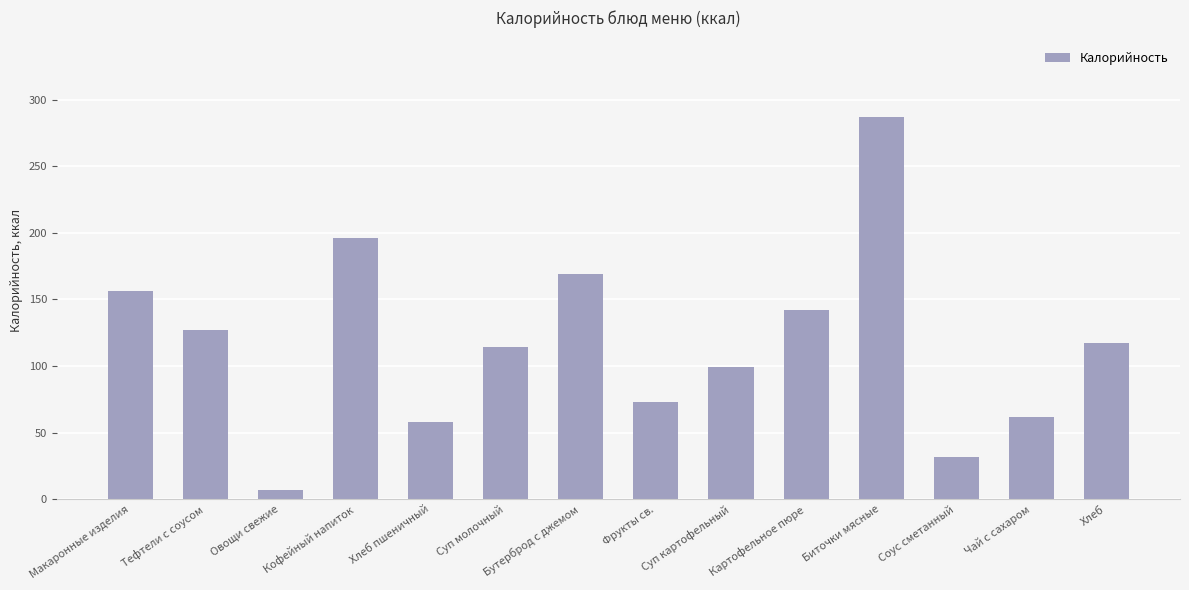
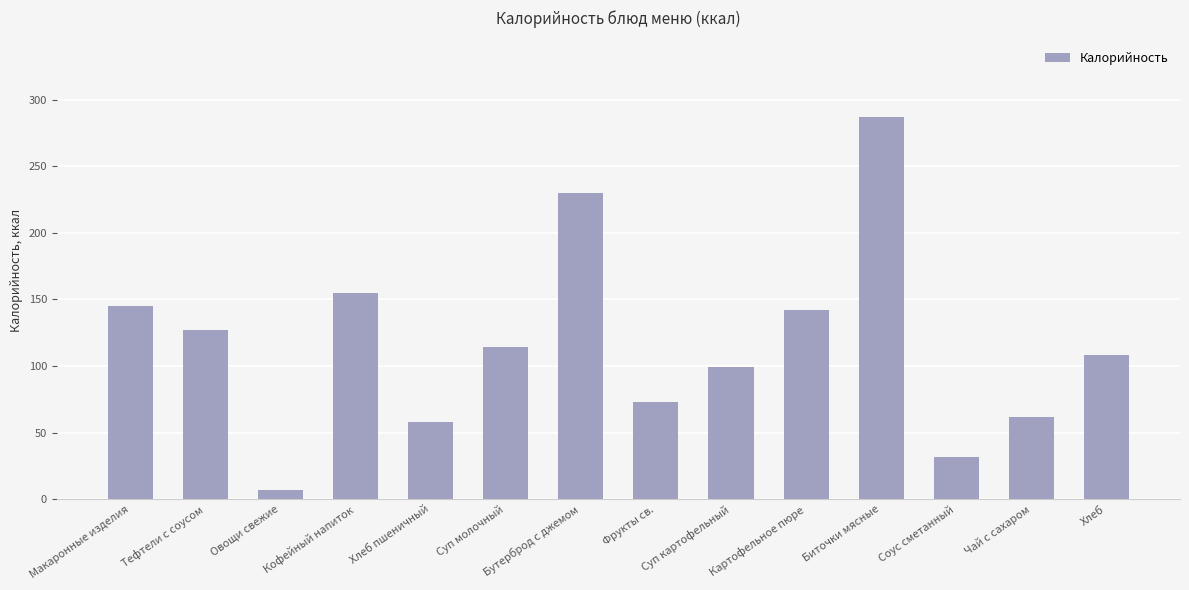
Макаронные изделия: 156 -> 145
Кофейный напиток: 196 -> 155
Бутерброд с джемом: 169 -> 230
Хлеб: 117 -> 108
